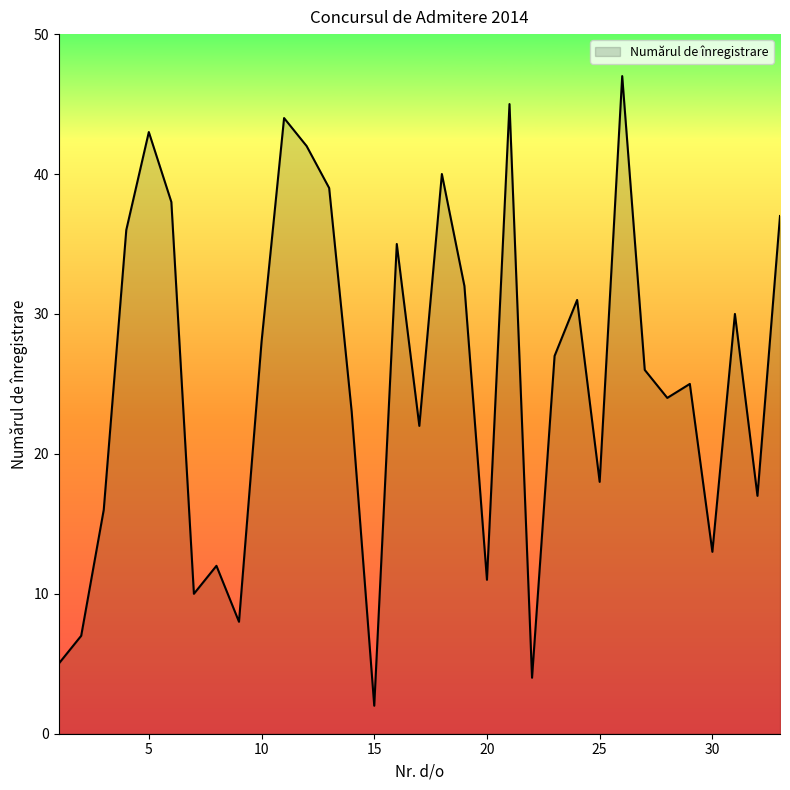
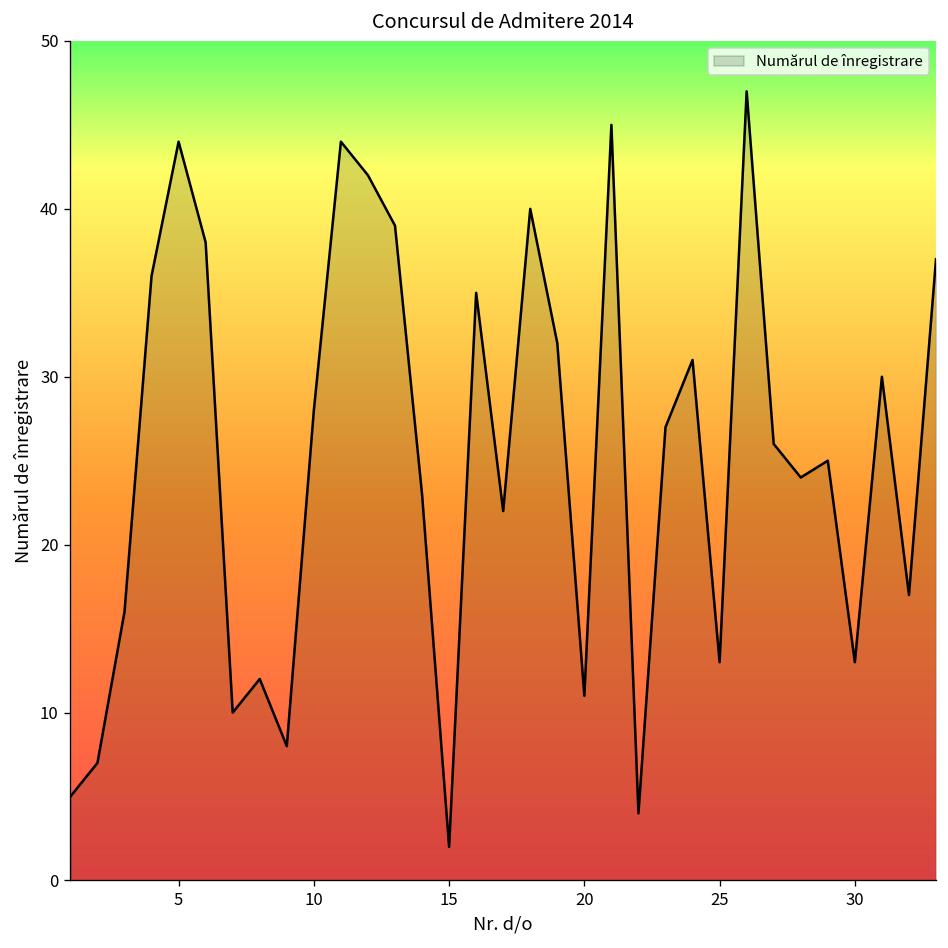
5: 43 -> 44
25: 18 -> 13
